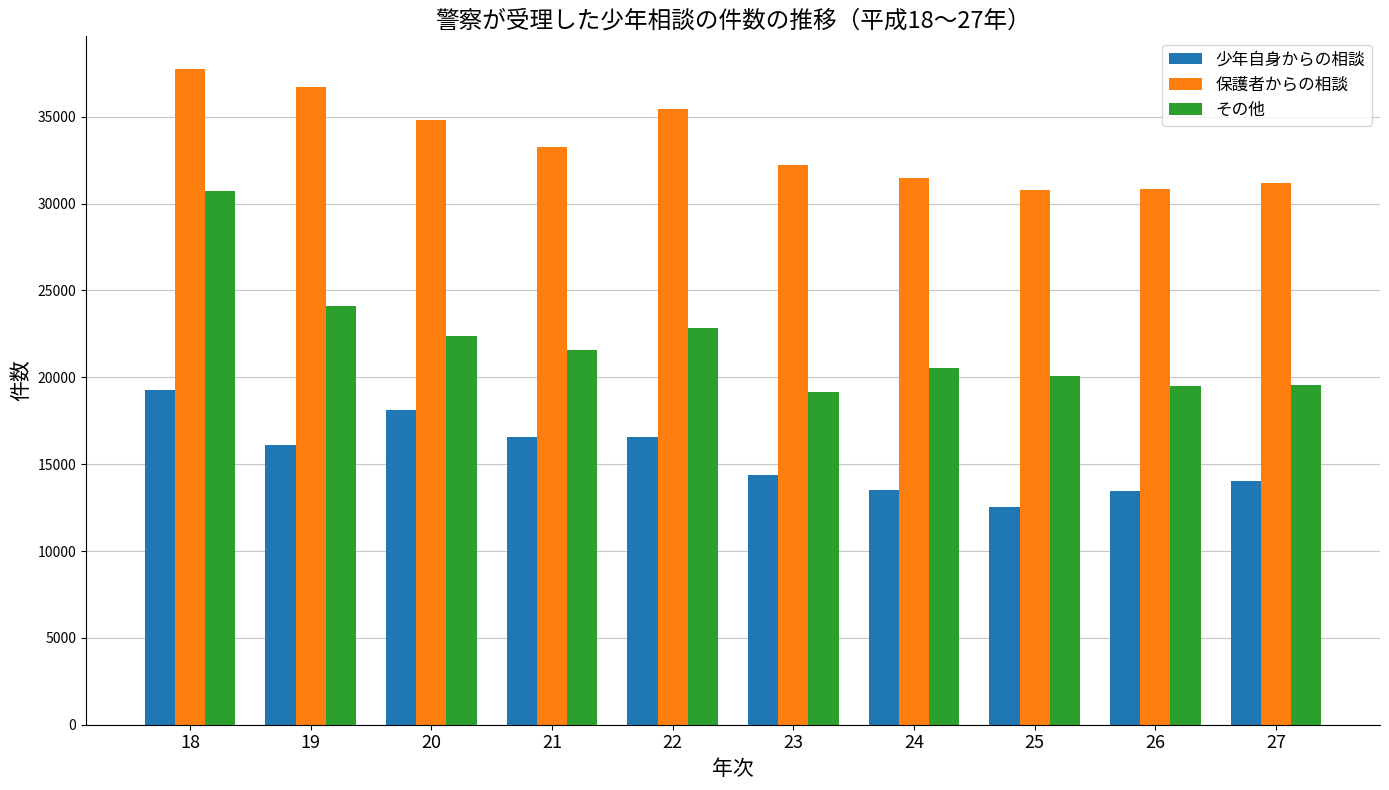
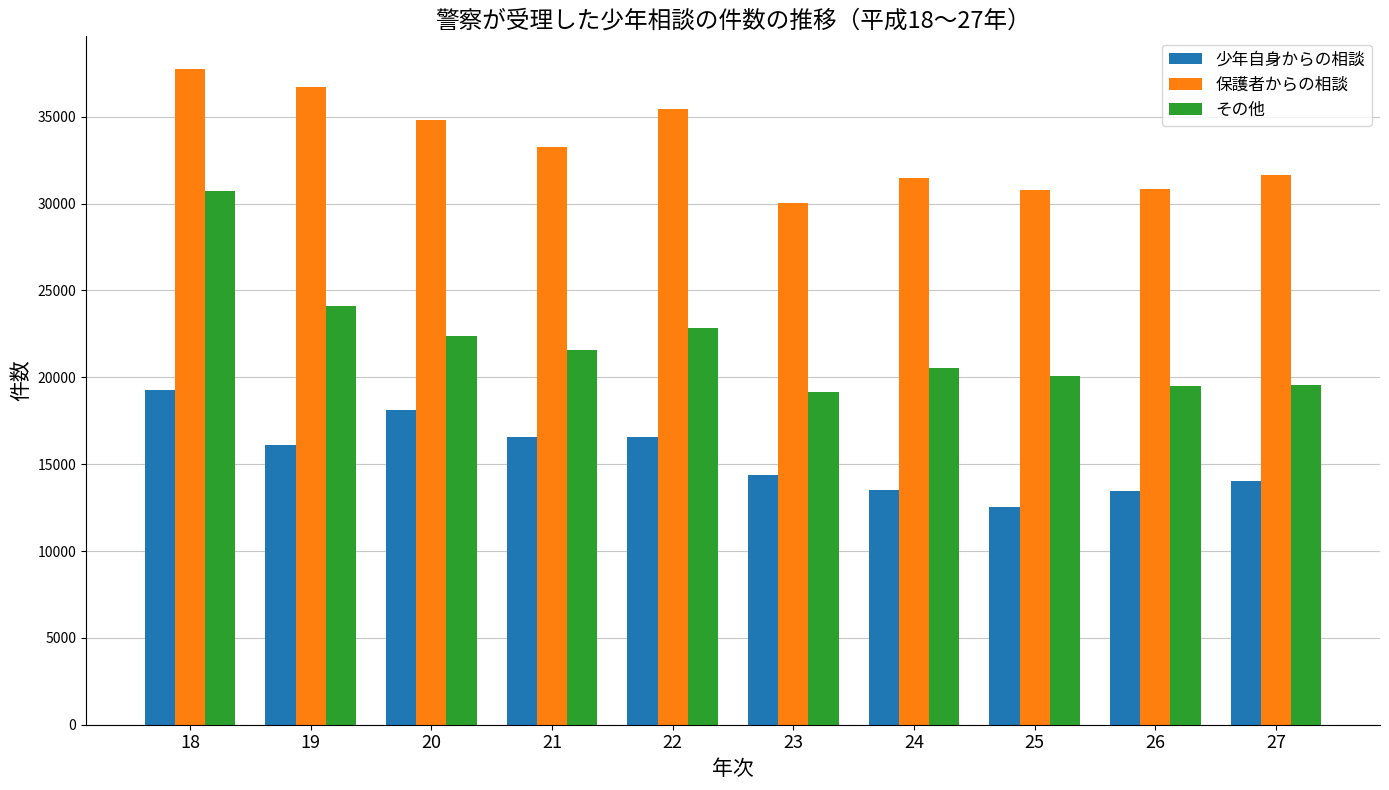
保護者からの相談, 23: 32300 -> 30000
保護者からの相談, 27: 31200 -> 31600
